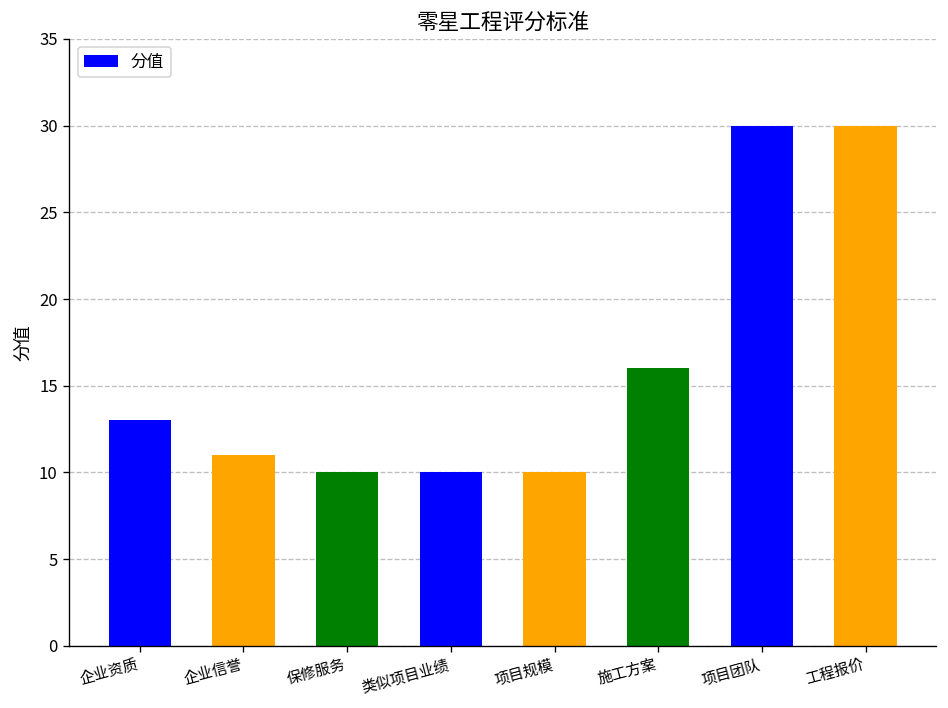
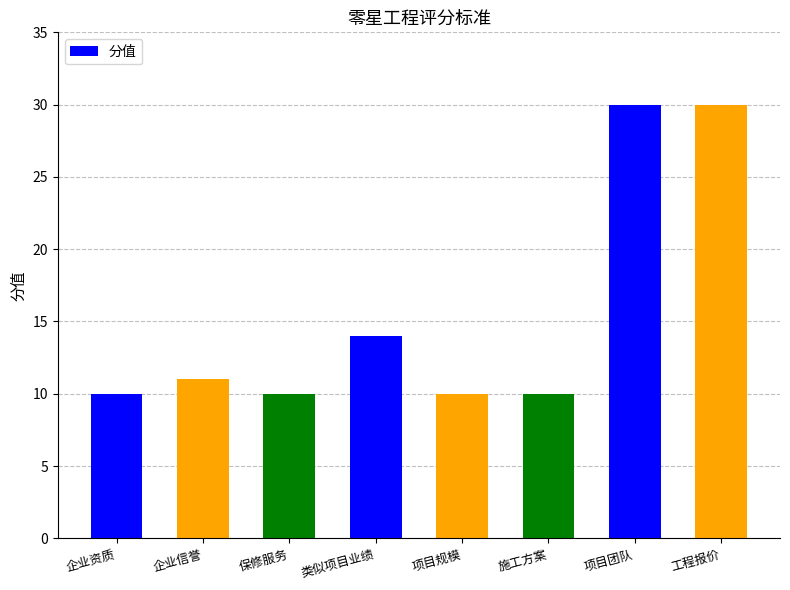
企业资质: 13 -> 10
类似项目业绩: 10 -> 14
施工方案: 16 -> 10
